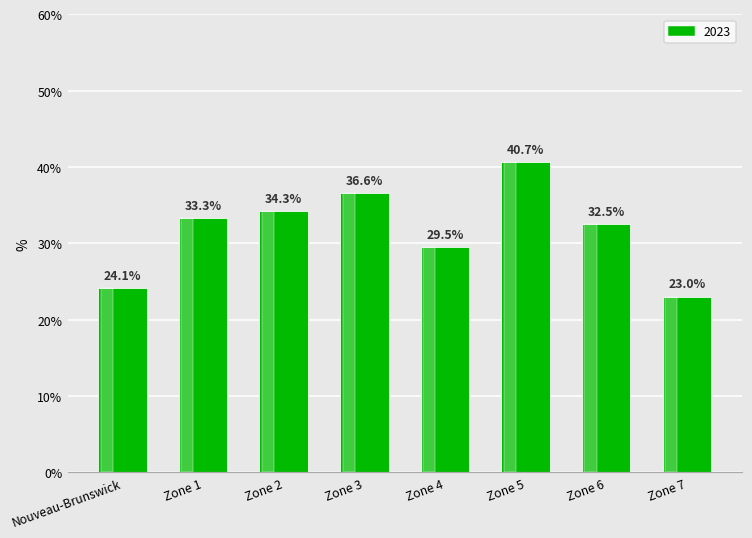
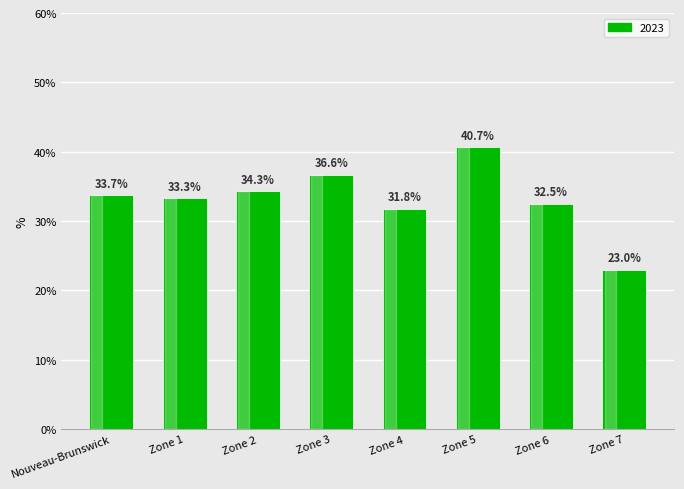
Nouveau-Brunswick: 24.1% -> 33.7%
Zone 4: 29.5% -> 31.8%
